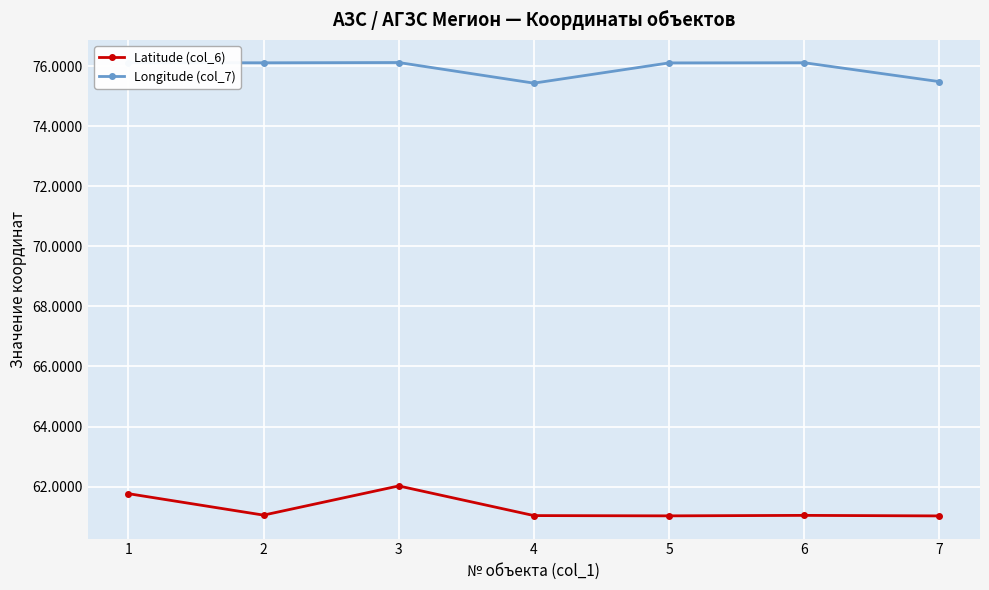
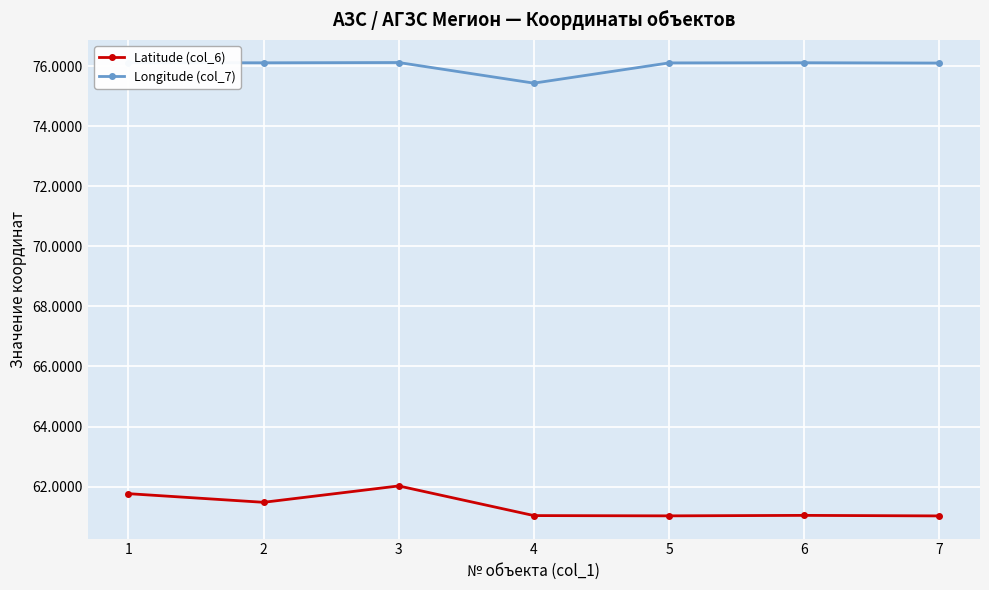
Latitude (col_6), 2: 61.1 -> 61.5
Longitude (col_7), 7: 75.5 -> 76.1
